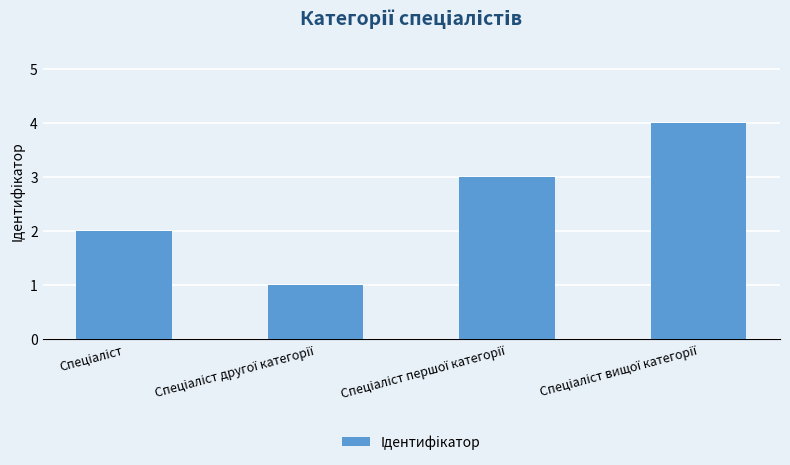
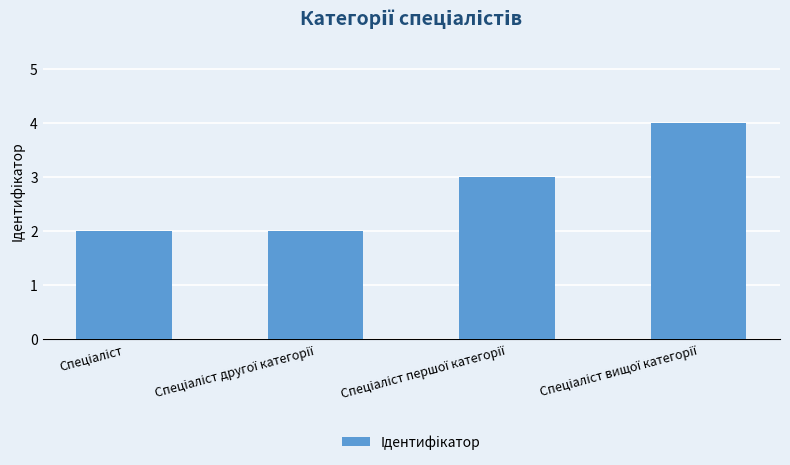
Спеціаліст другої категорії: 1 -> 2
